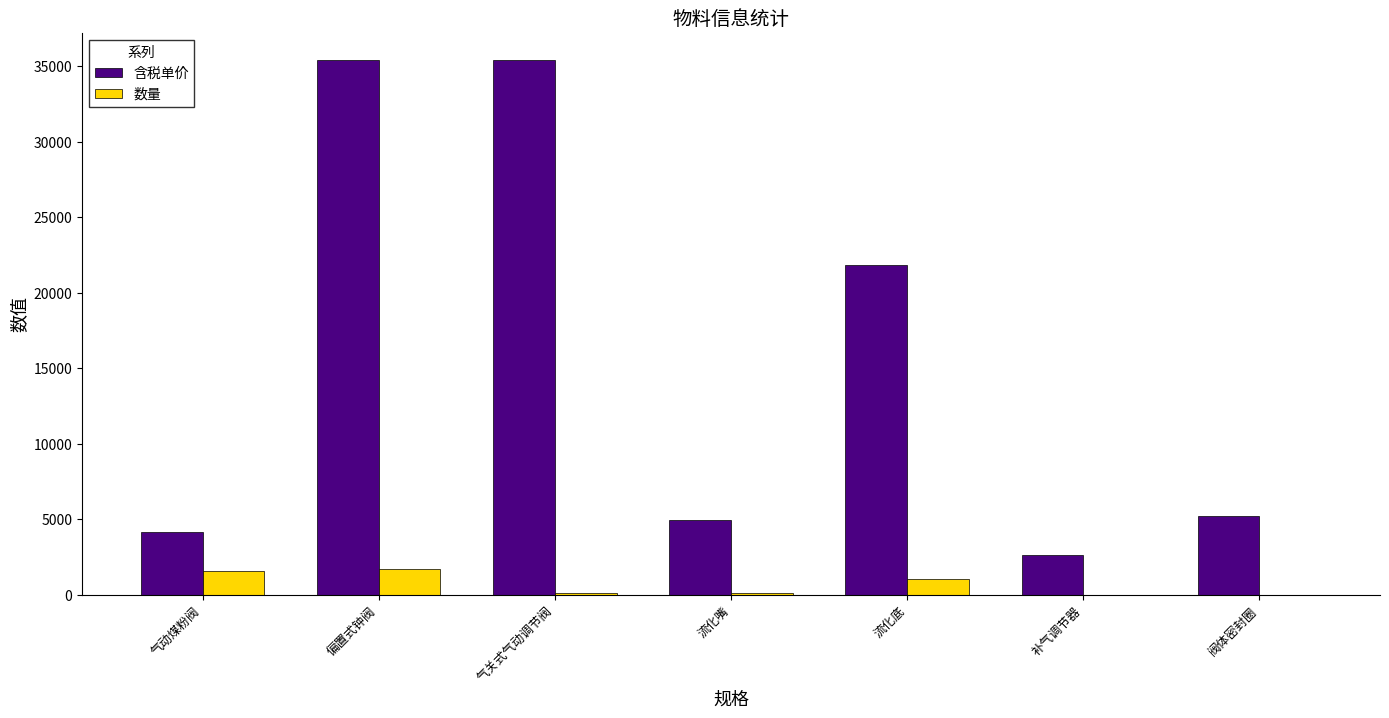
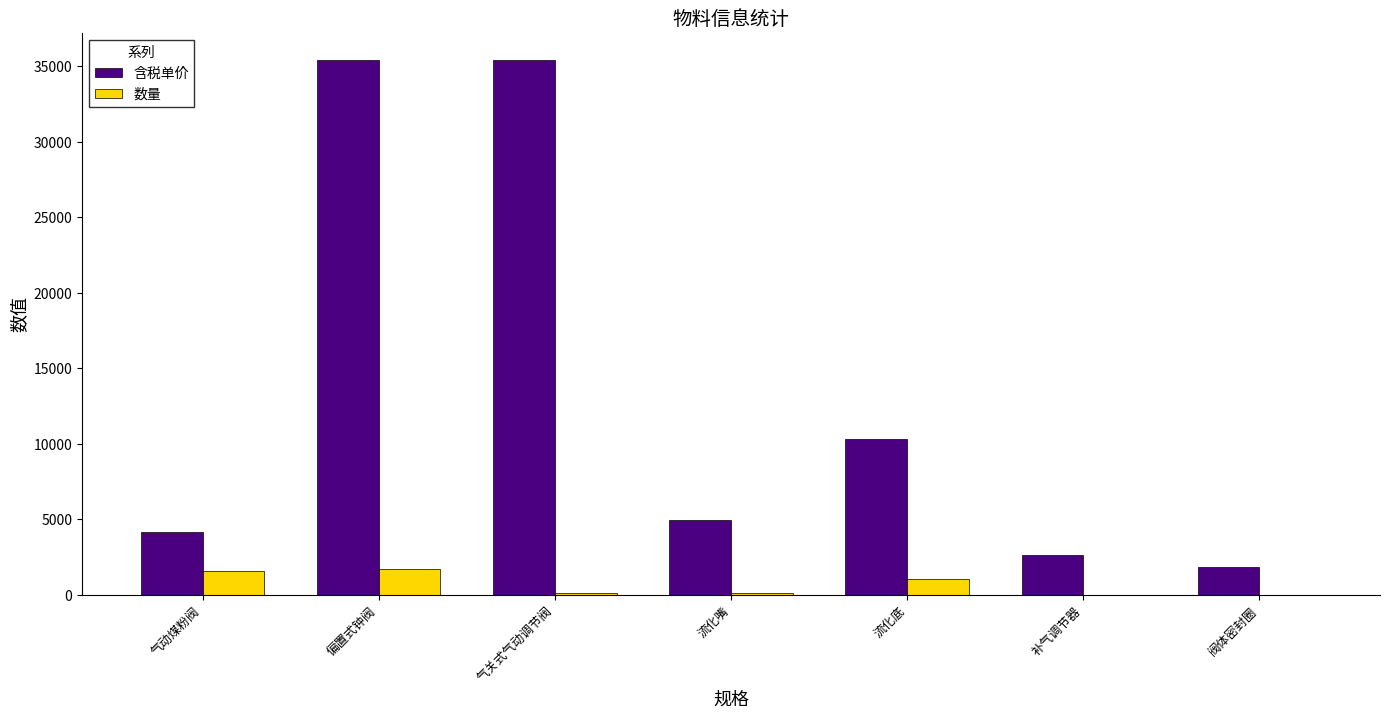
含税单价, 流化底: 21900 -> 10300
含税单价, 阀体密封圈: 5200 -> 1900
